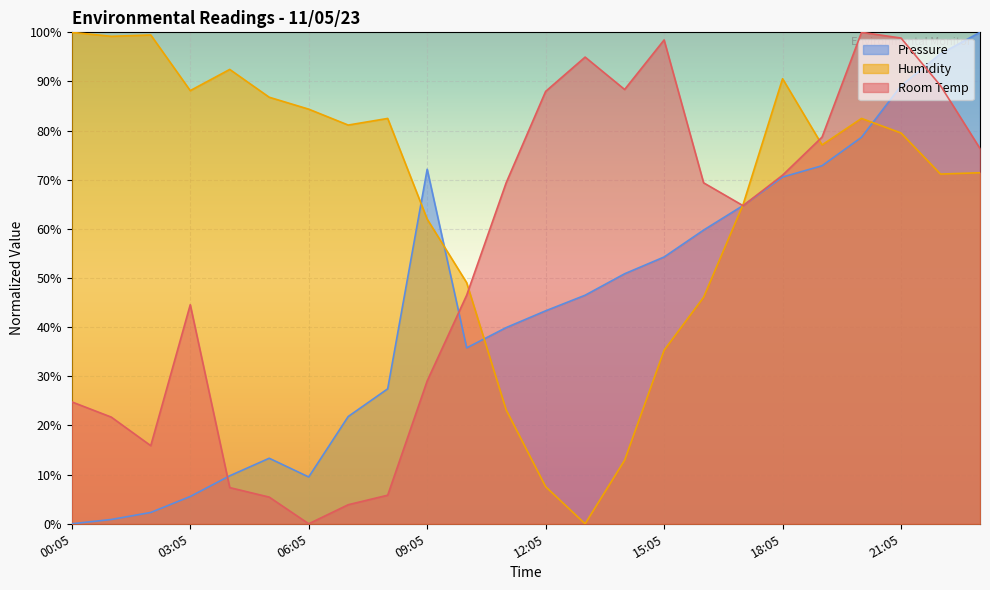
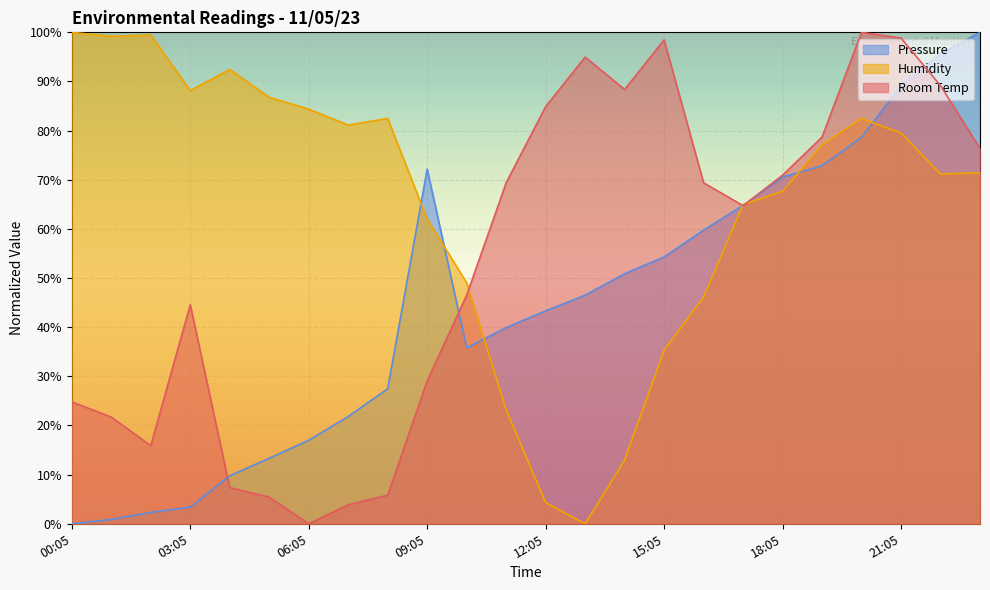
Pressure, 03:05: 6% -> 3%
Pressure, 06:05: 10% -> 17%
Humidity, 12:05: 8% -> 4%
Room Temp, 12:05: 88% -> 85%
Humidity, 18:05: 91% -> 68%
